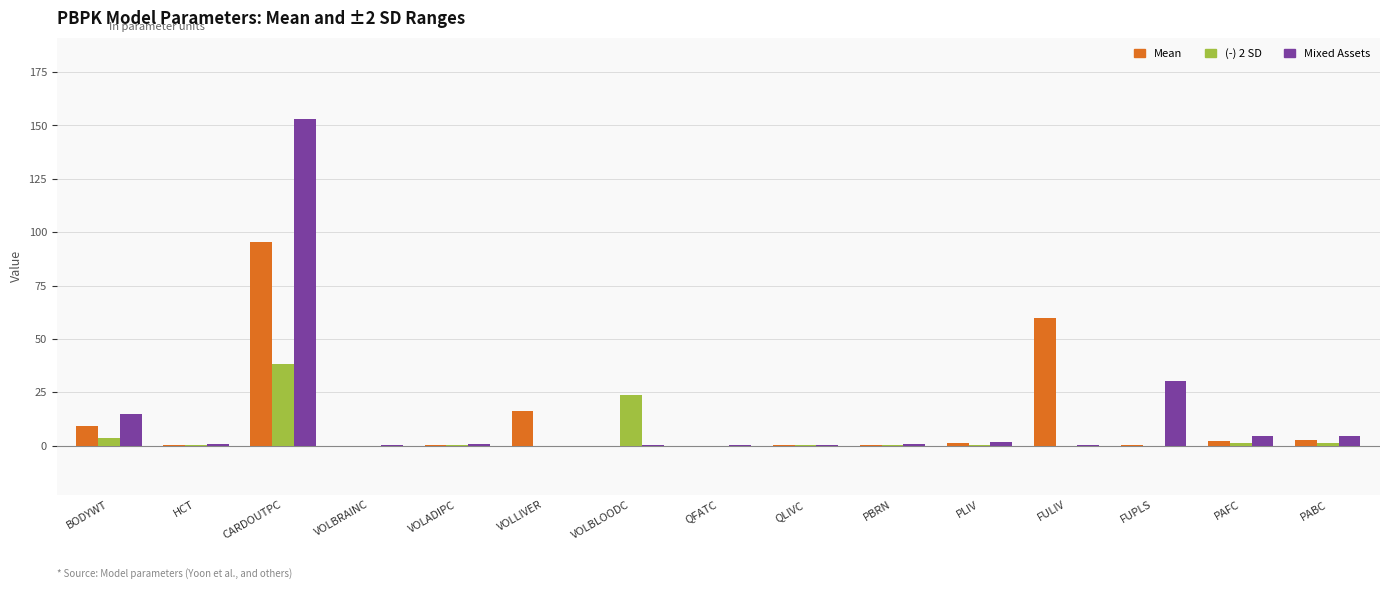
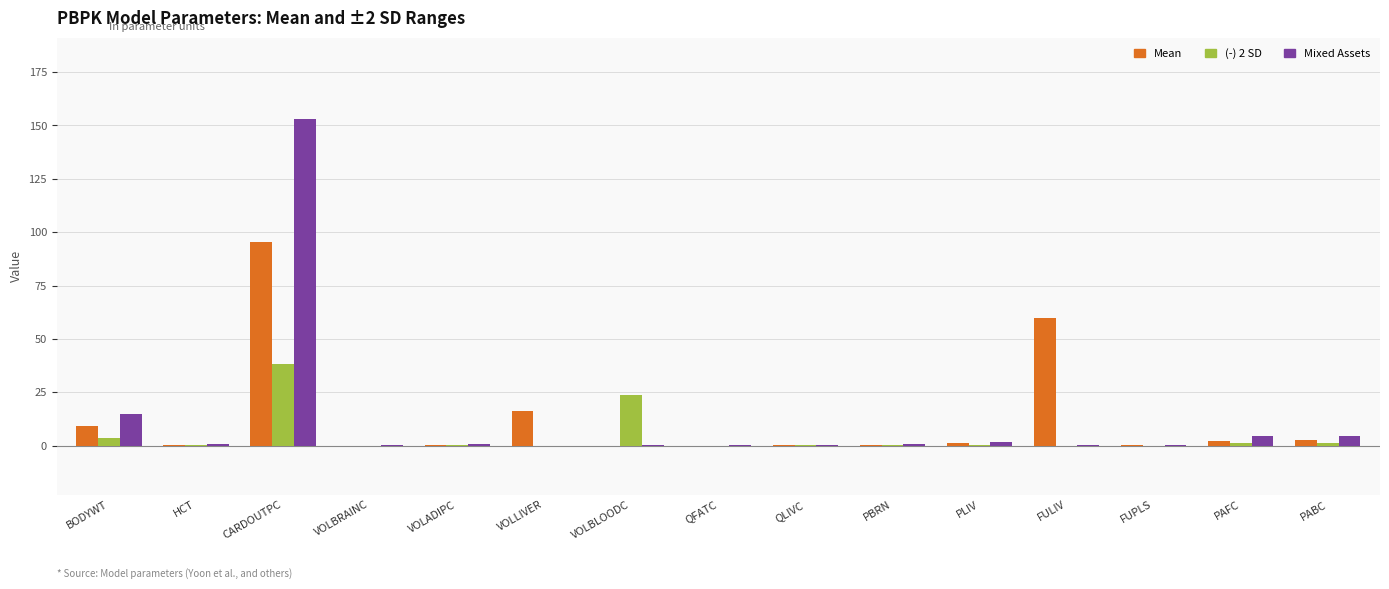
Mixed Assets, FUPLS: 30 -> 0
